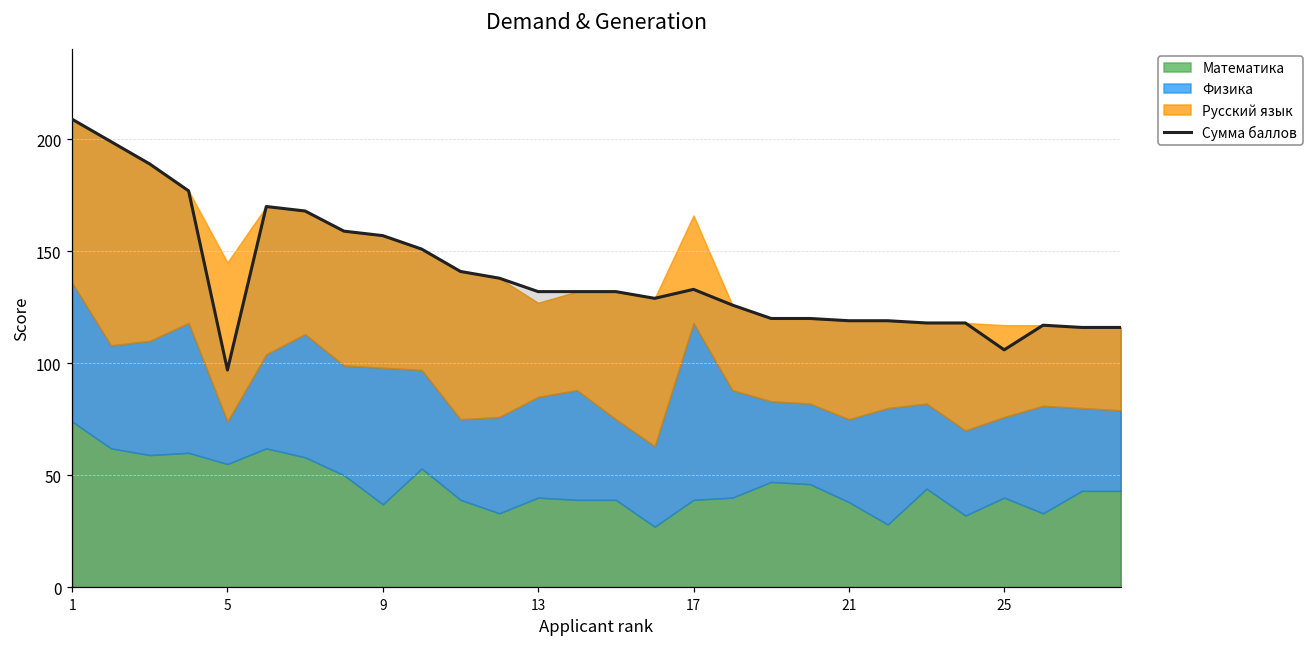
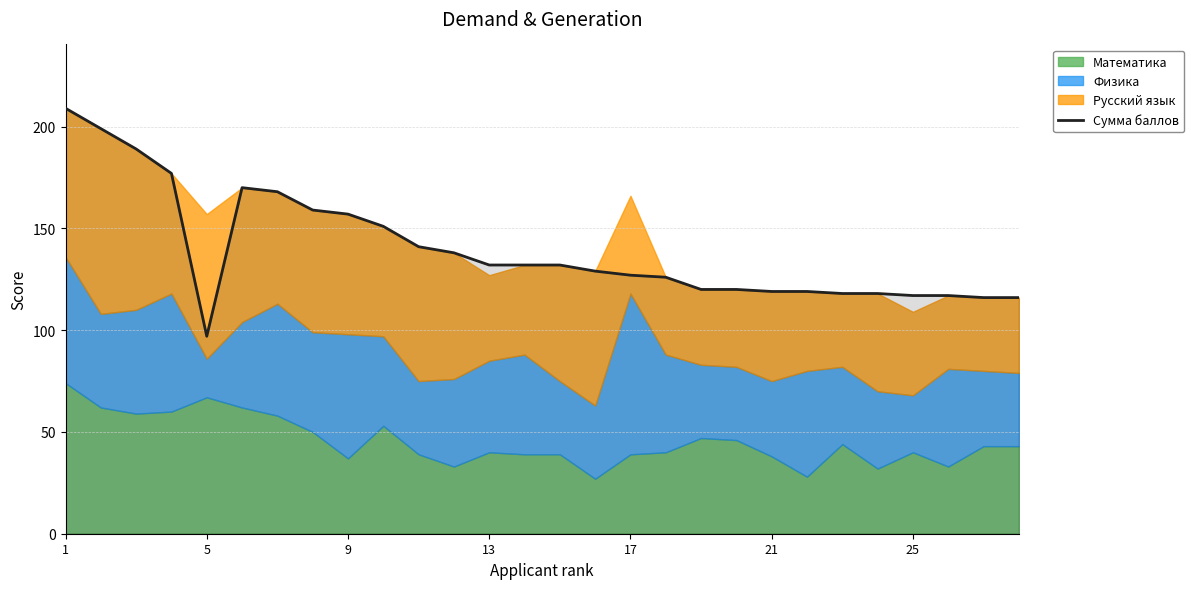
Математика, 5: 55 -> 67
Сумма баллов, 17: 133 -> 127
Сумма баллов, 25: 106 -> 117
Физика, 25: 36 -> 28
